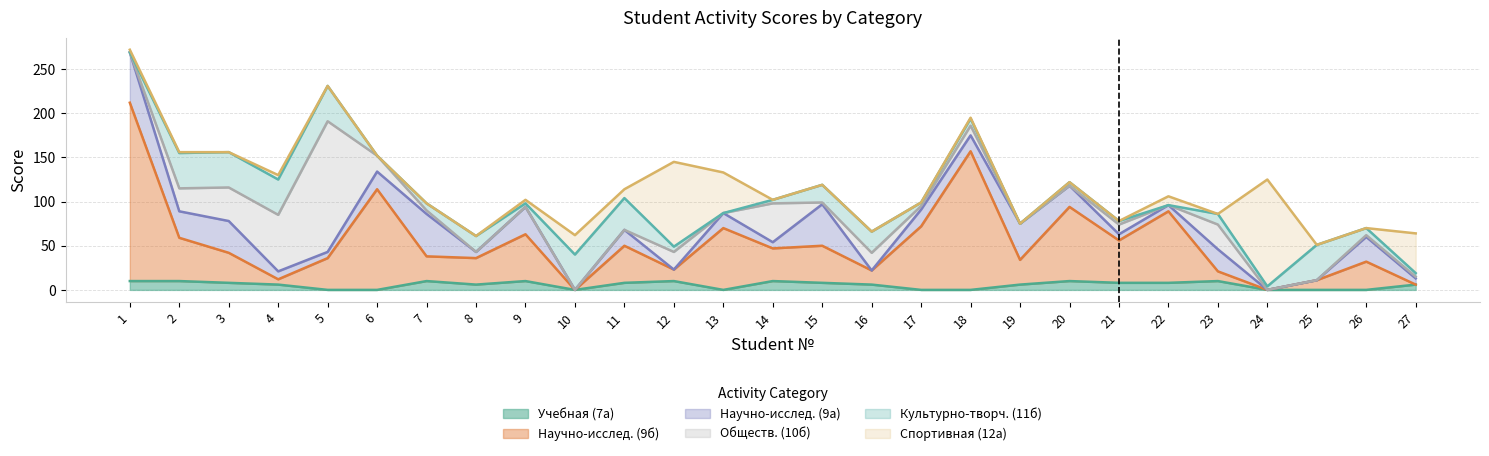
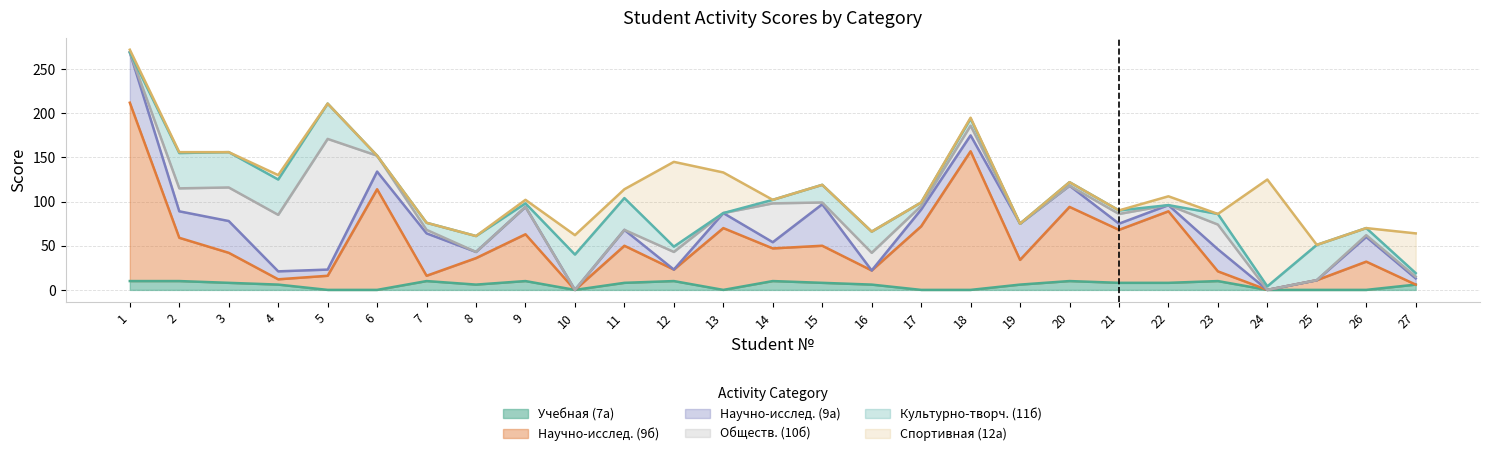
Научно-исслед. (9б), 5: 40 -> 20
Научно-исслед. (9б), 7: 30 -> 10
Научно-исслед. (9б), 21: 50 -> 60
